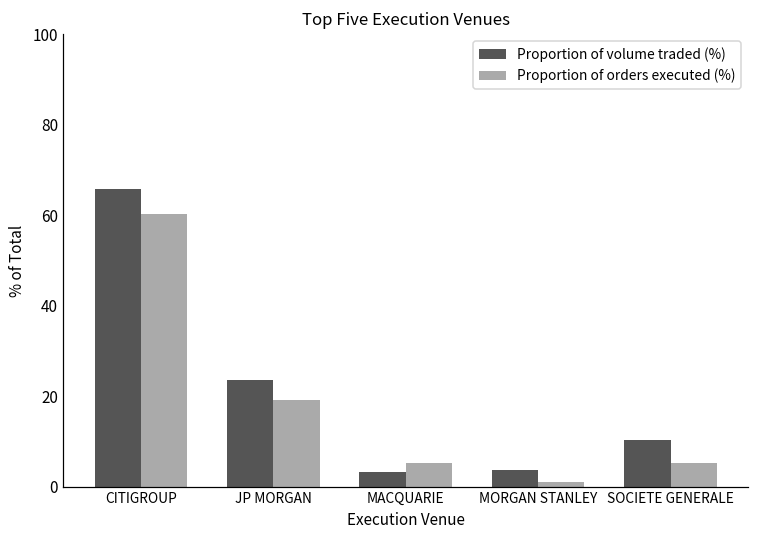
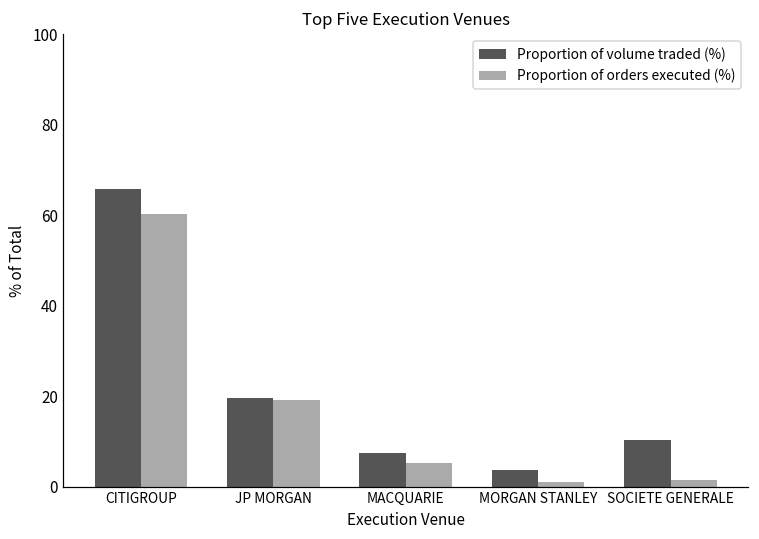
Proportion of volume traded (%), JP MORGAN: 24 -> 20
Proportion of volume traded (%), MACQUARIE: 3 -> 8
Proportion of orders executed (%), SOCIETE GENERALE: 5 -> 1
